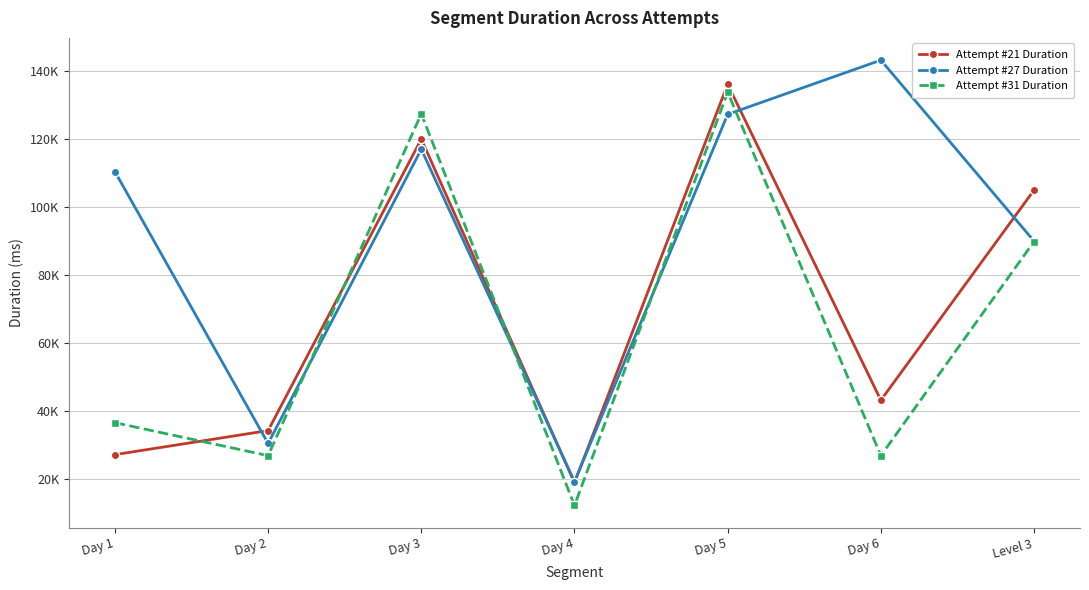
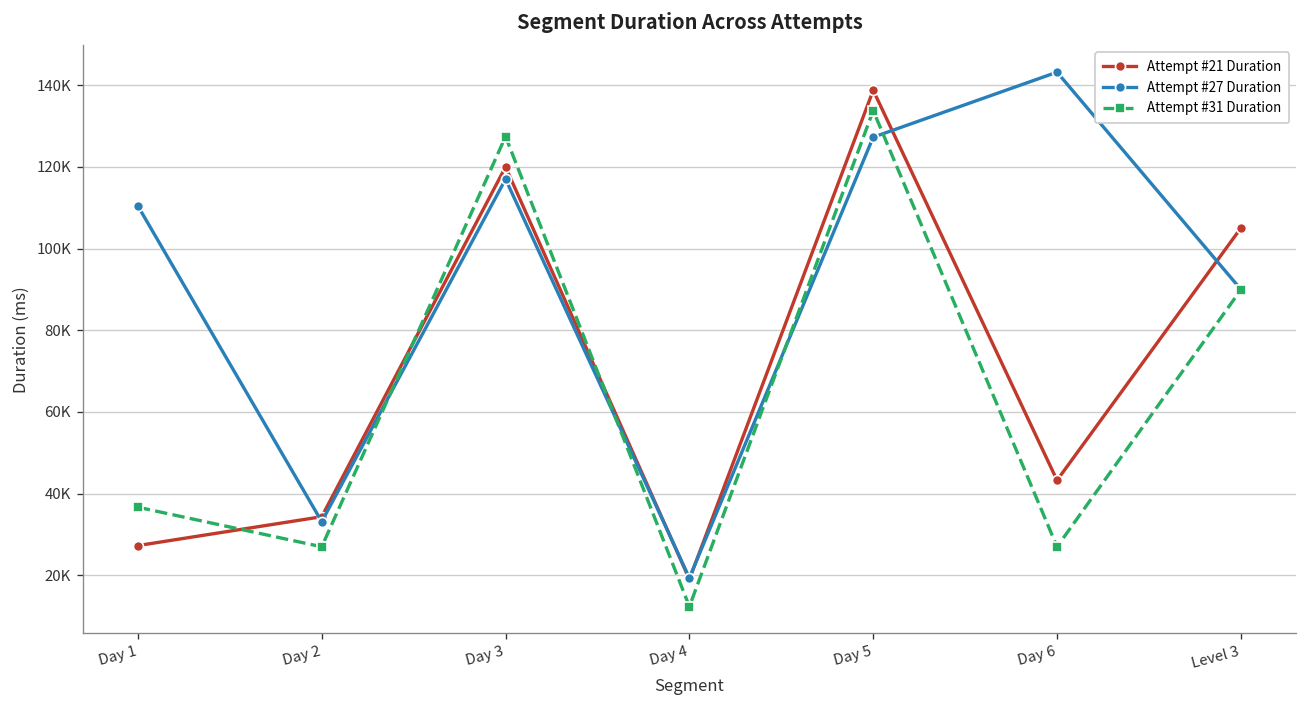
Attempt #27 Duration, Day 2: 31000 -> 33000
Attempt #21 Duration, Day 5: 136000 -> 139000
